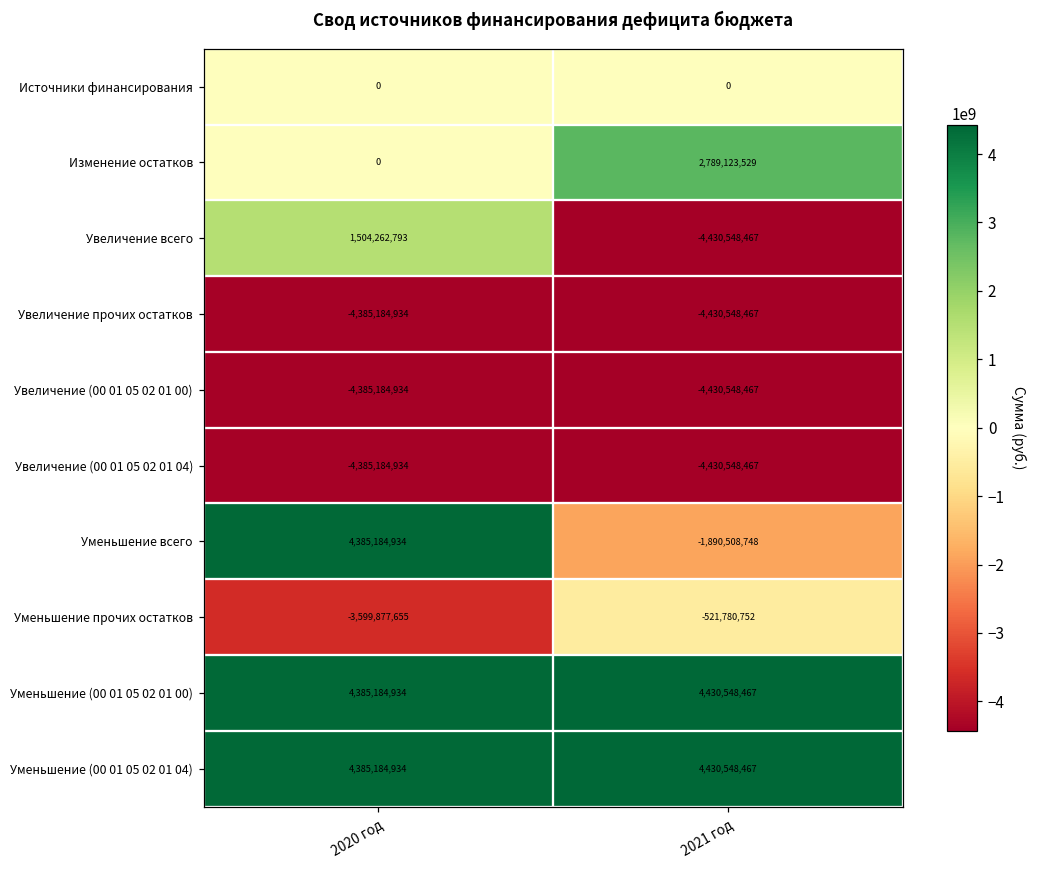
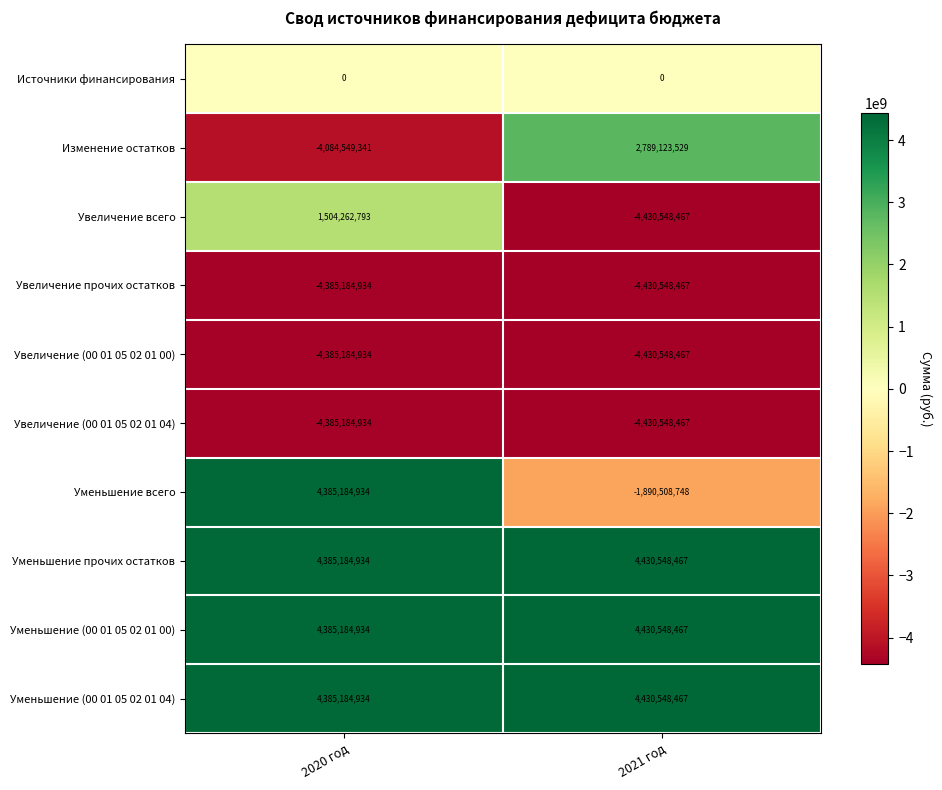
Изменение остатков, 2020 год: 0 -> -4,084,549,341
Уменьшение прочих остатков, 2020 год: -3,599,877,655 -> 4,385,184,934
Уменьшение прочих остатков, 2021 год: -521,780,752 -> 4,430,548,467
